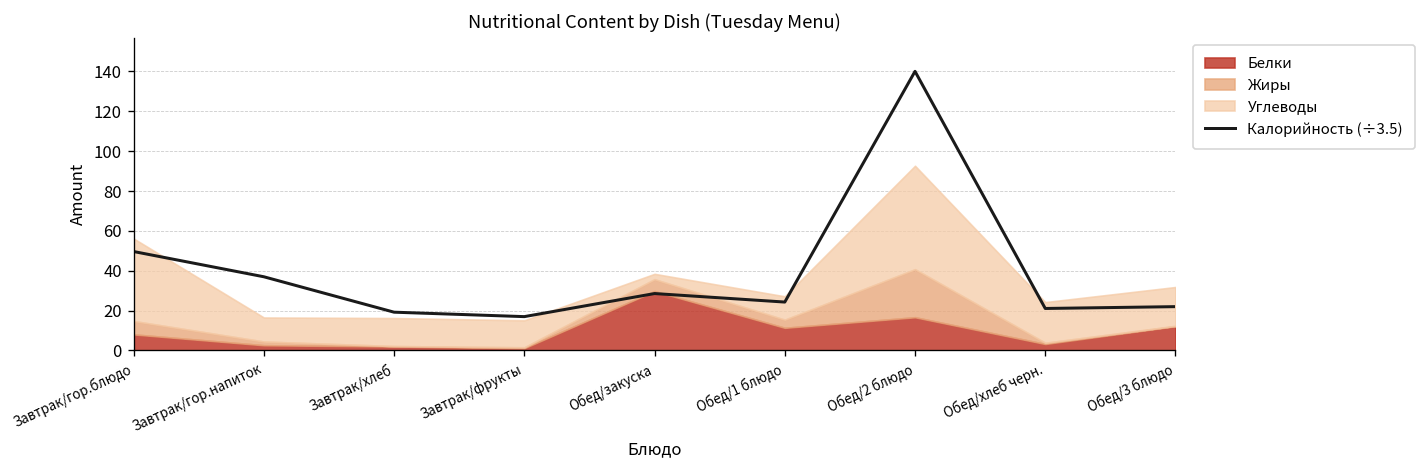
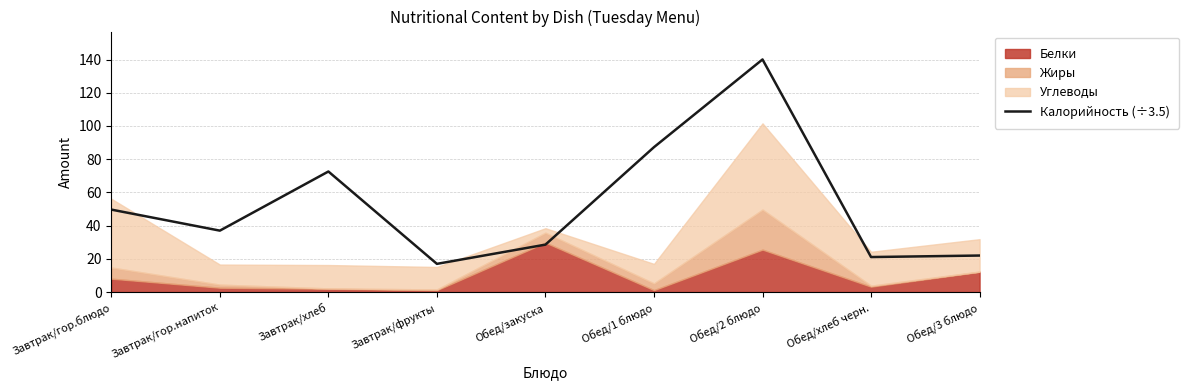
Калорийность (÷3.5), Завтрак/хлеб: 19 -> 73
Калорийность (÷3.5), Обед/1 блюдо: 24 -> 87
Белки, Обед/1 блюдо: 11 -> 1
Белки, Обед/2 блюдо: 17 -> 26
